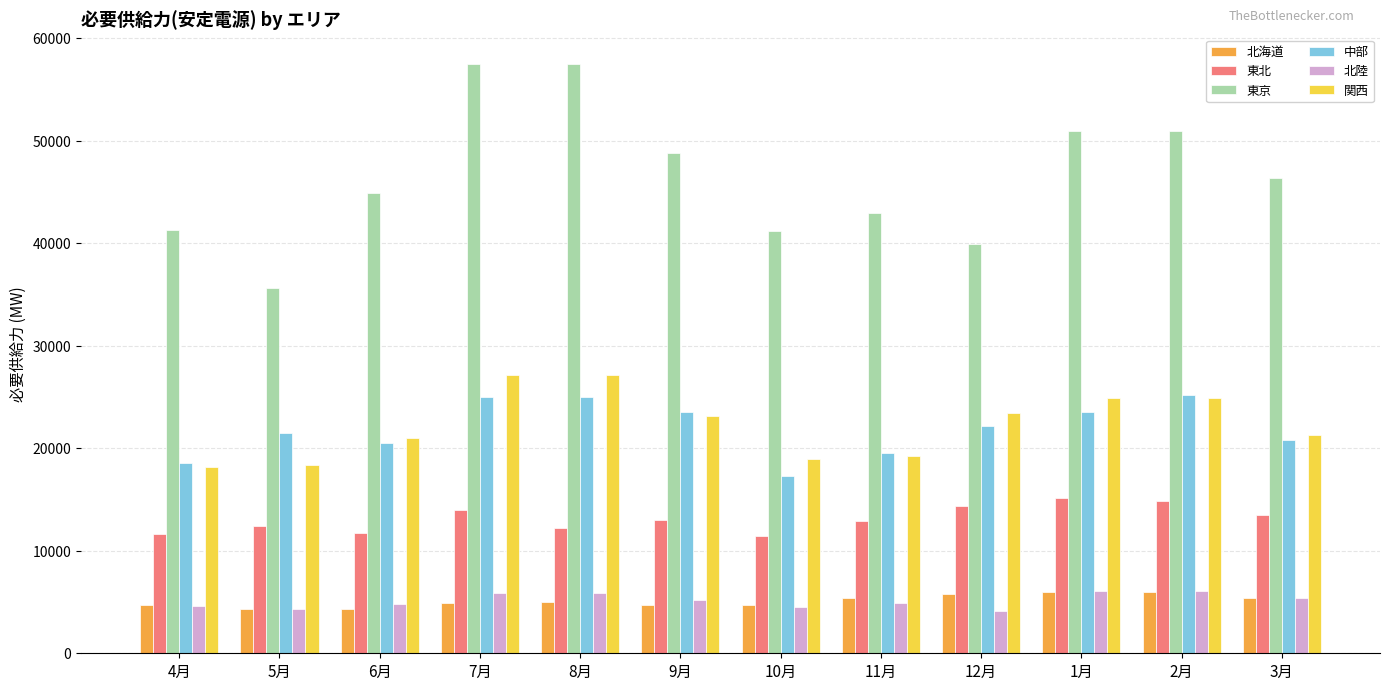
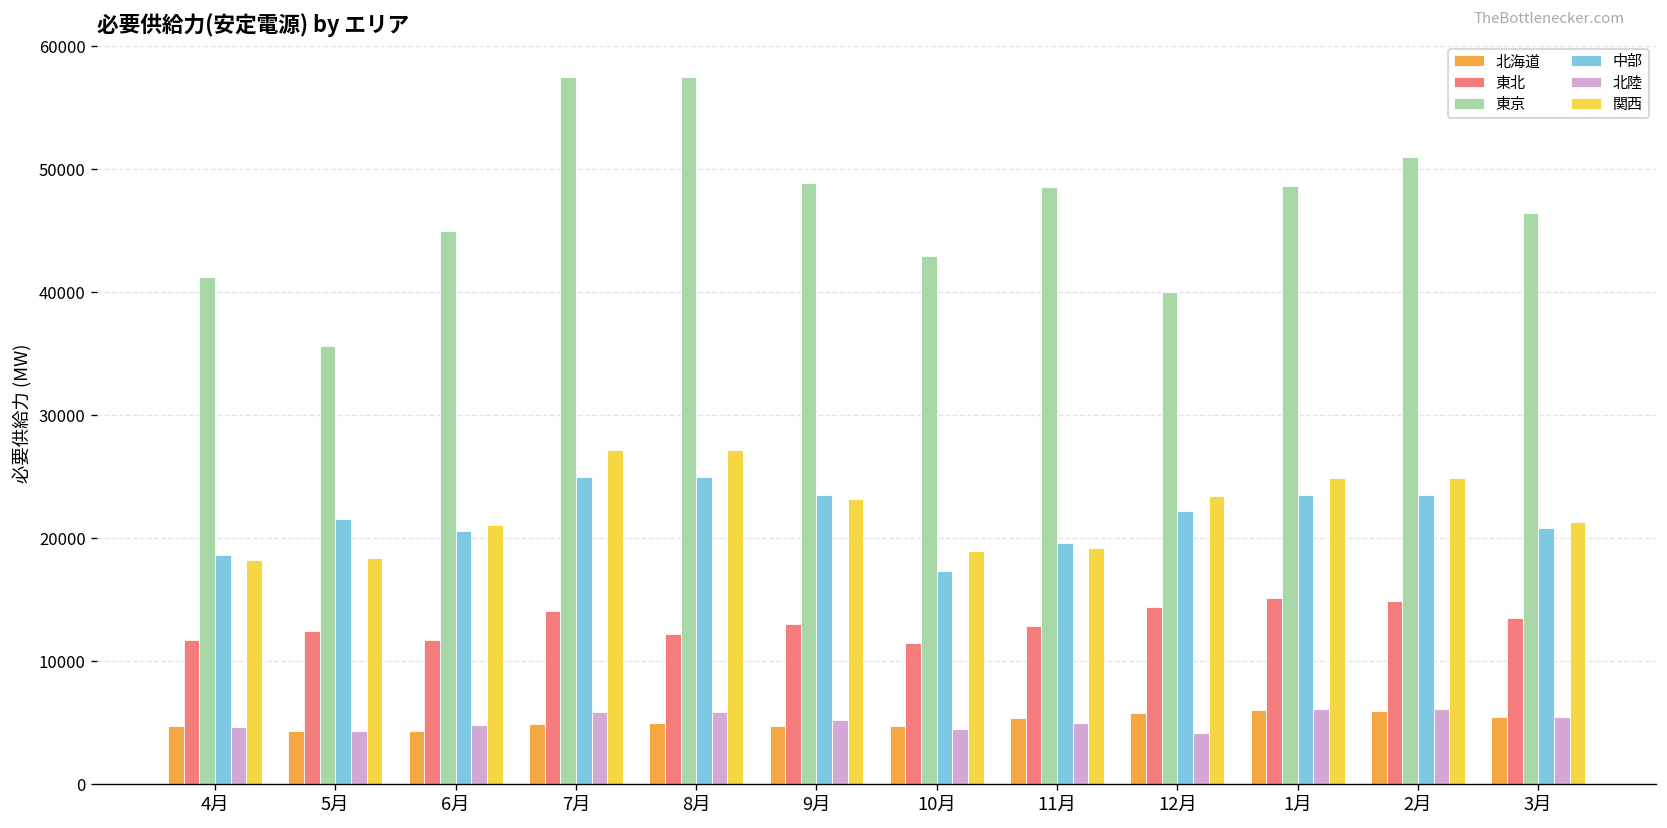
東京, 10月: 41200 -> 42900
東京, 11月: 42900 -> 48500
東京, 1月: 50900 -> 48600
中部, 2月: 25200 -> 23500
